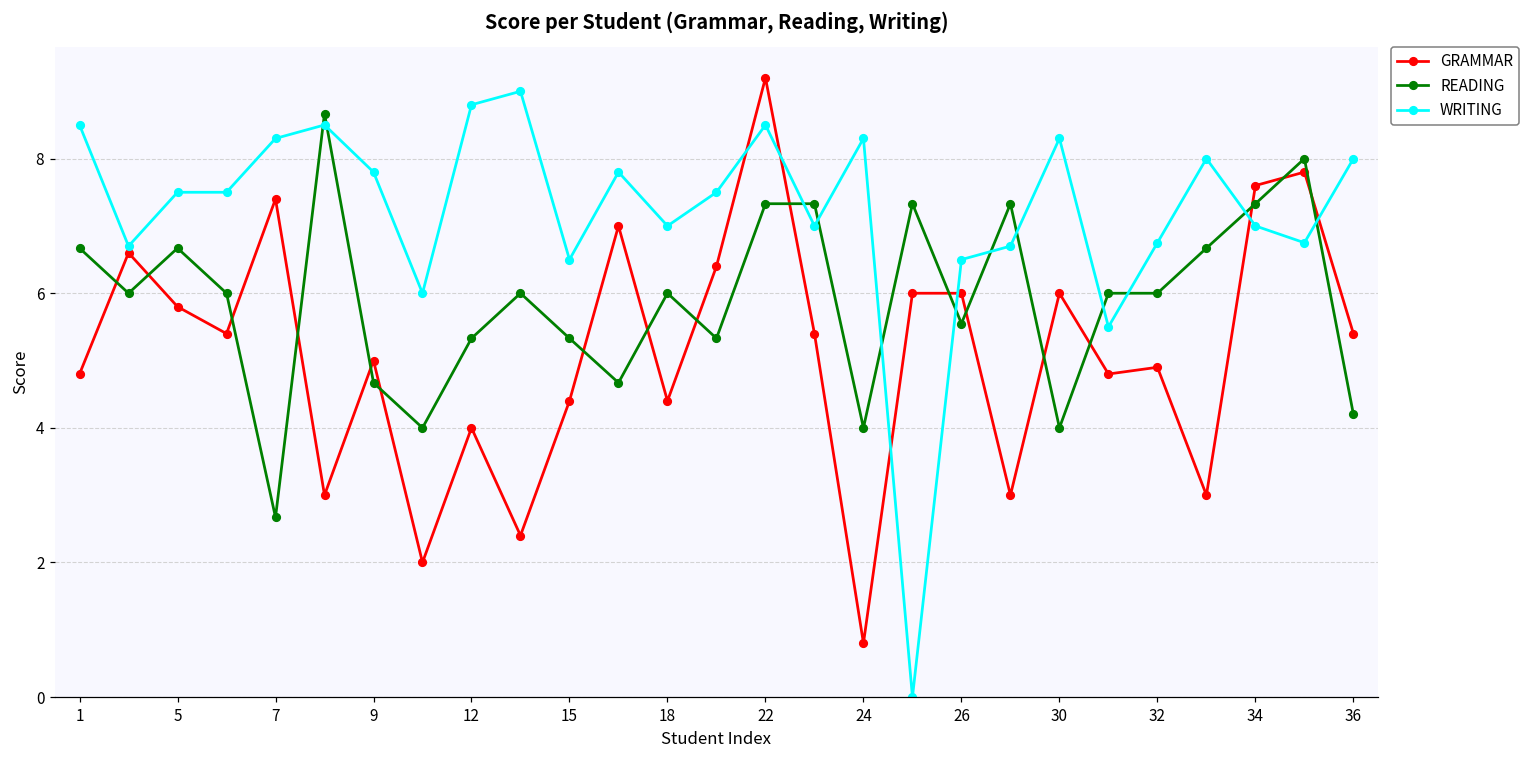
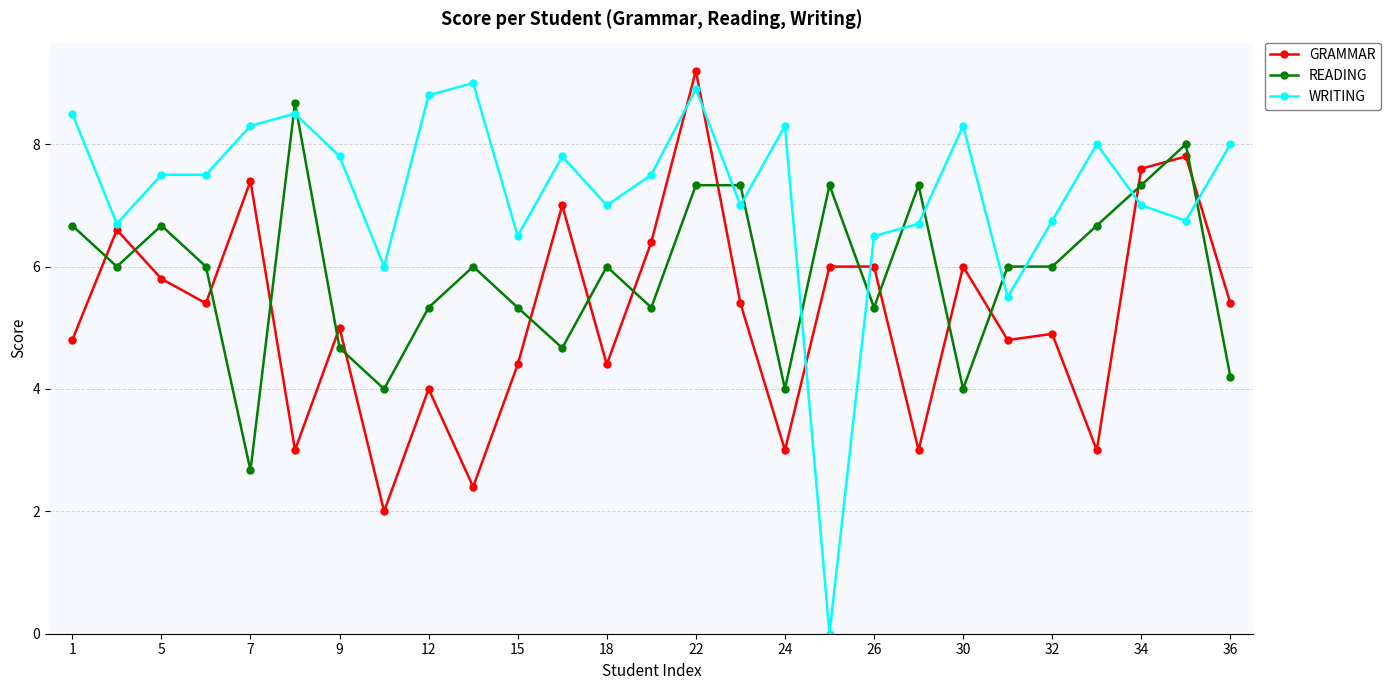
WRITING, 22: 8.5 -> 8.9
GRAMMAR, 24: 0.8 -> 3.0
READING, 26: 5.6 -> 5.3
